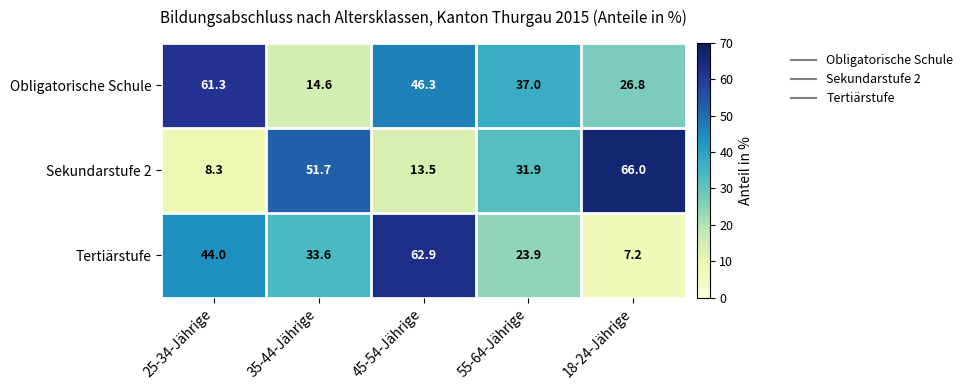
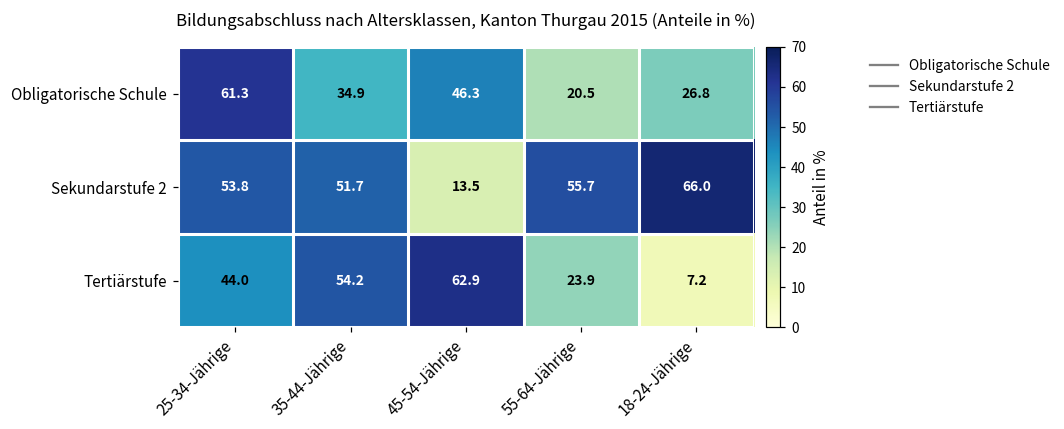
Obligatorische Schule, 35-44-Jährige: 14.6 -> 34.9
Obligatorische Schule, 55-64-Jährige: 37.0 -> 20.5
Sekundarstufe 2, 25-34-Jährige: 8.3 -> 53.8
Sekundarstufe 2, 55-64-Jährige: 31.9 -> 55.7
Tertiärstufe, 35-44-Jährige: 33.6 -> 54.2
